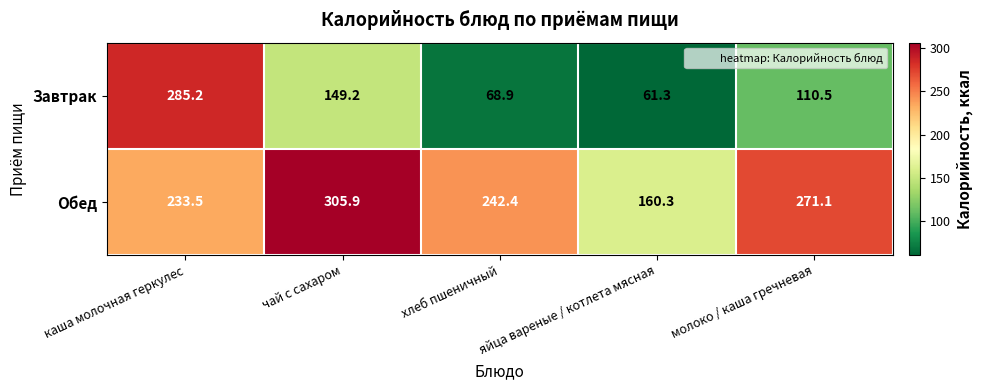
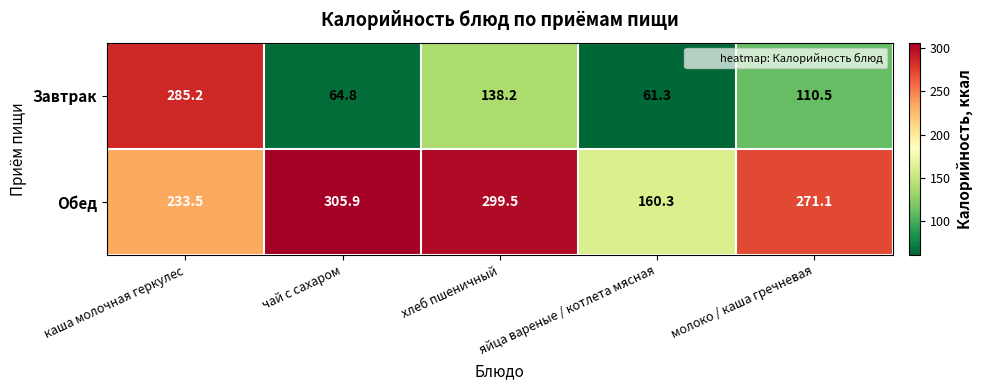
Завтрак, чай с сахаром: 149.2 -> 64.8
Завтрак, хлеб пшеничный: 68.9 -> 138.2
Обед, хлеб пшеничный: 242.4 -> 299.5
